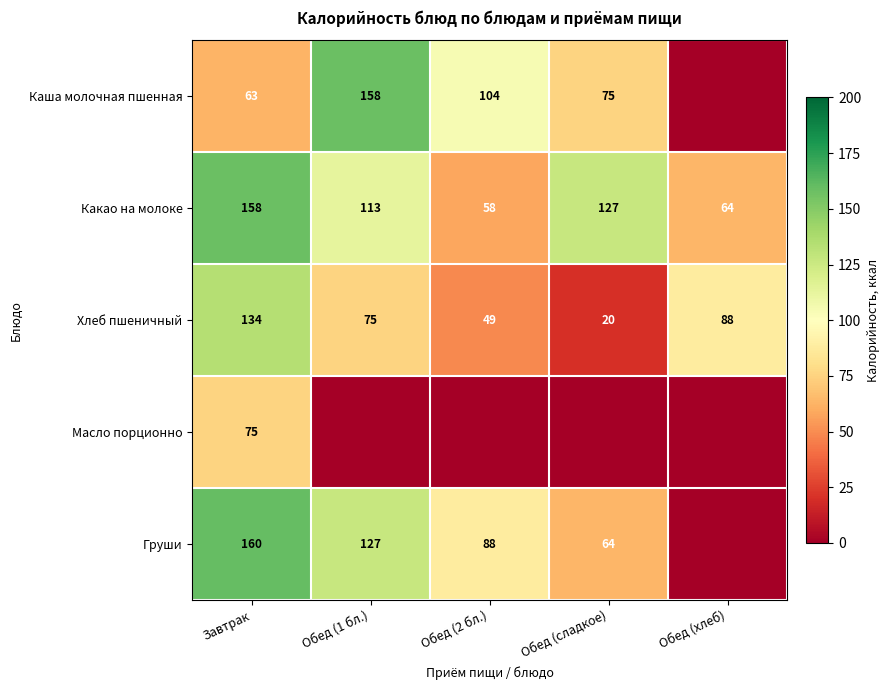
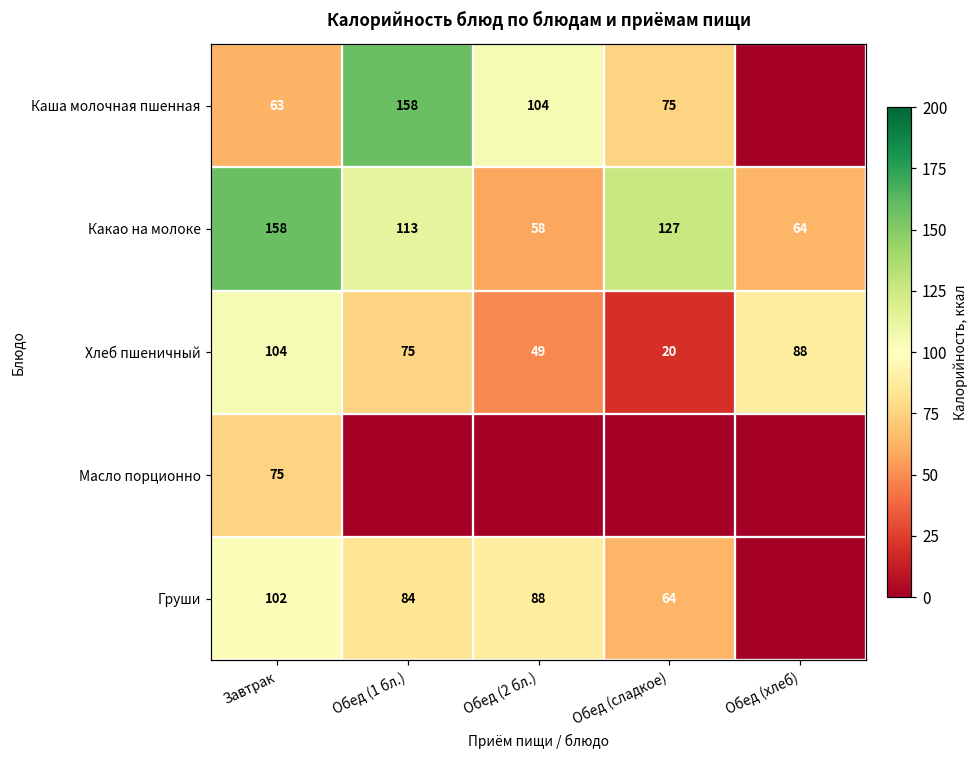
Хлеб пшеничный, Завтрак: 134 -> 104
Груши, Завтрак: 160 -> 102
Груши, Обед (1 бл.): 127 -> 84
